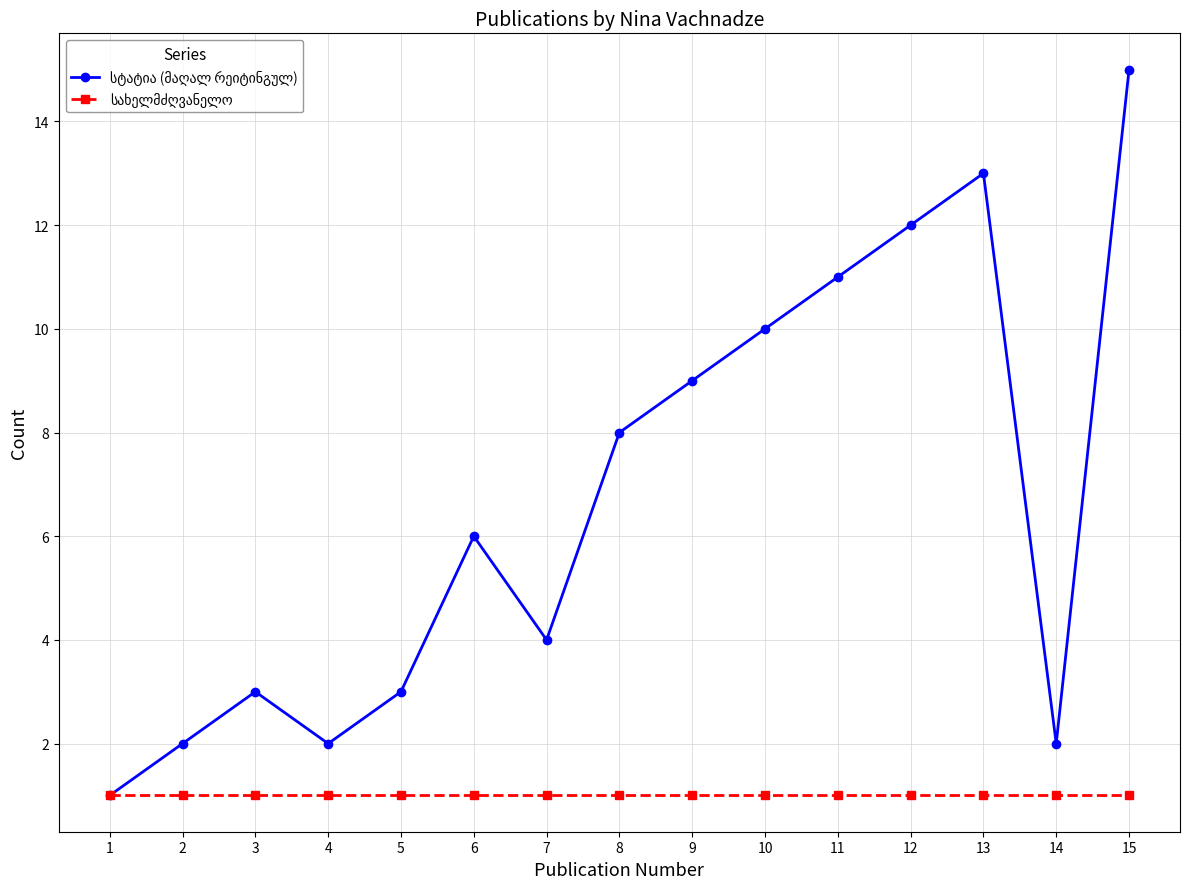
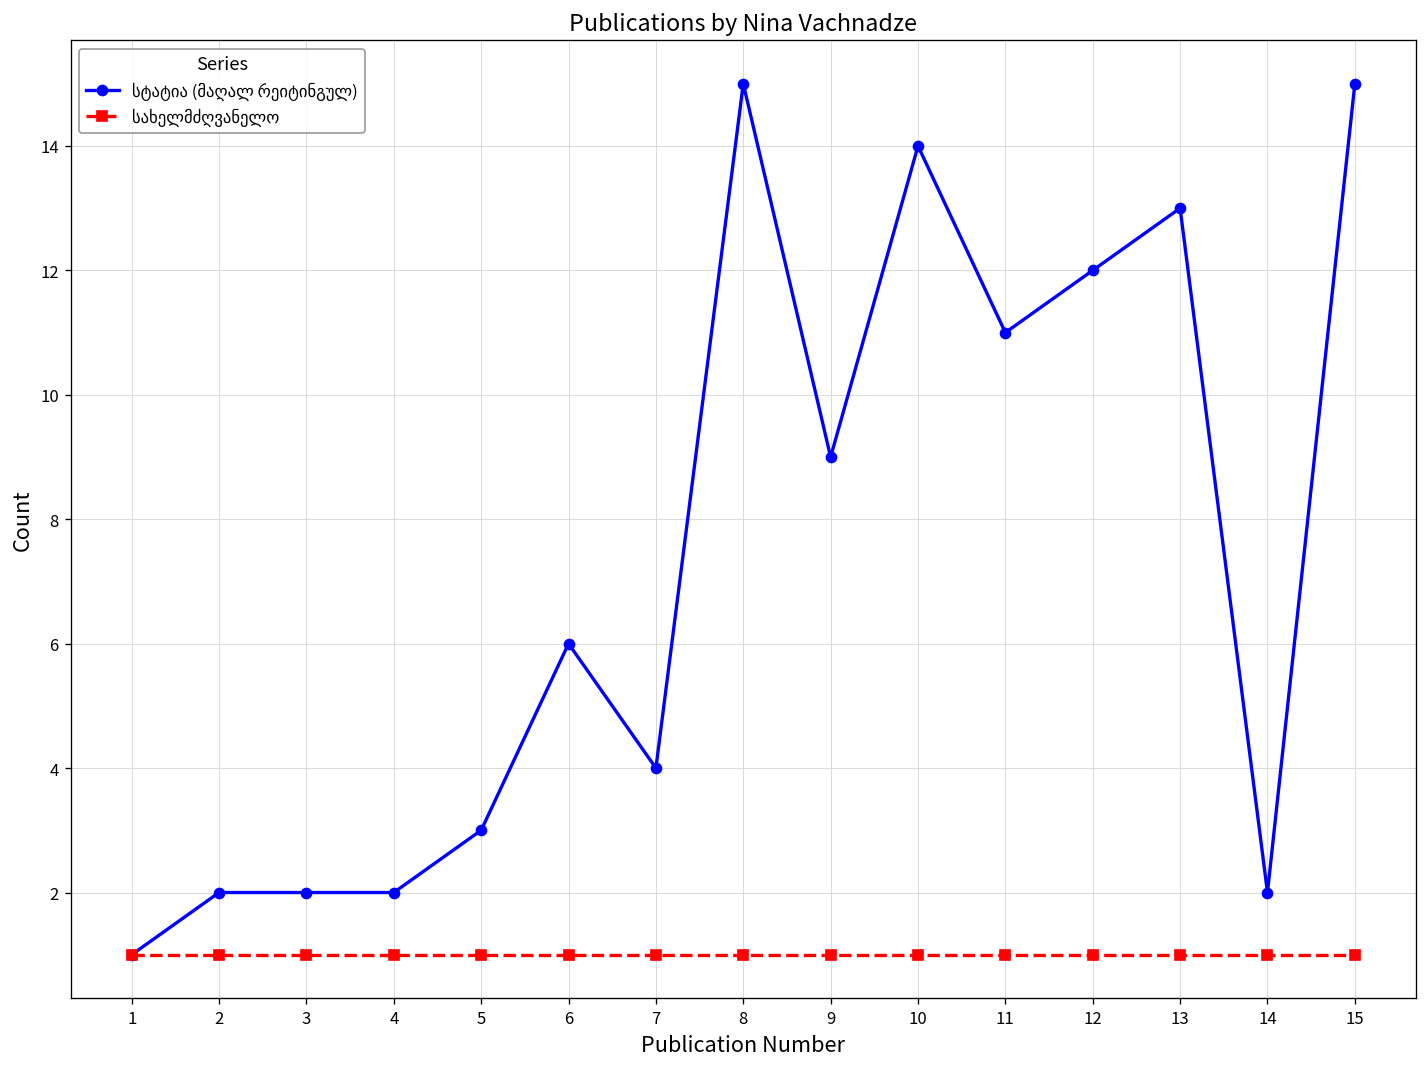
სტატია (მაღალ რეიტინგულ), 3: 3 -> 2
სტატია (მაღალ რეიტინგულ), 8: 8 -> 15
სტატია (მაღალ რეიტინგულ), 10: 10 -> 14
